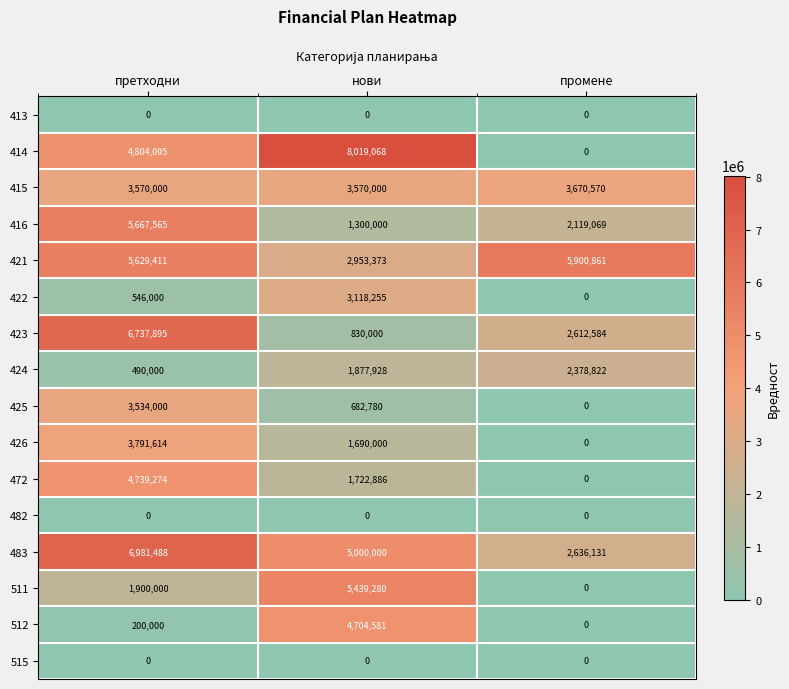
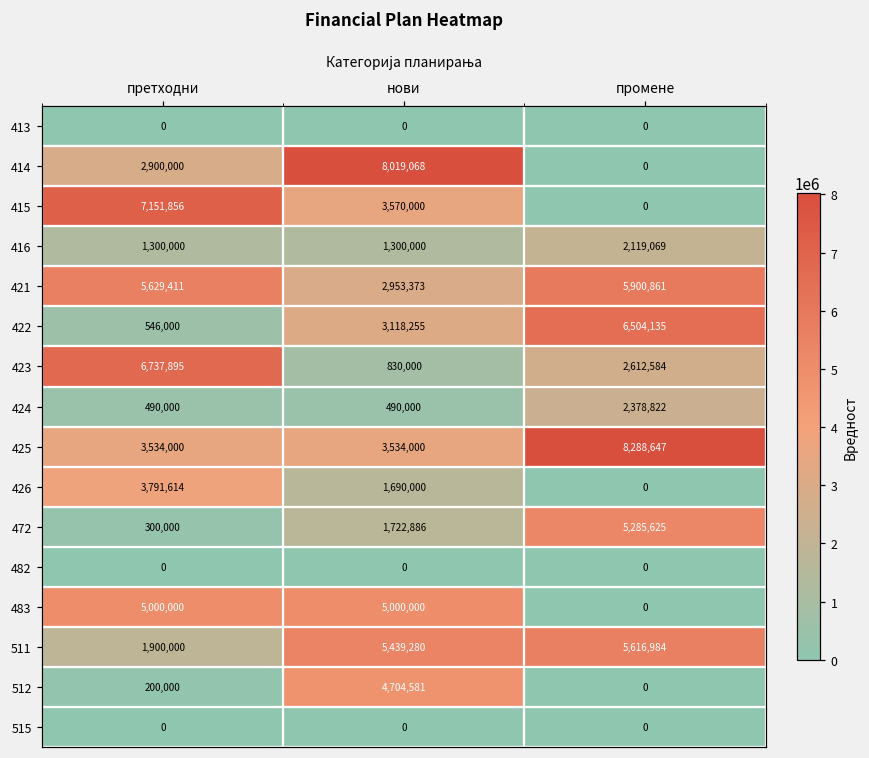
414, претходни: 4,804,095 -> 2,900,000
415, претходни: 3,570,000 -> 7,151,856
415, промене: 3,670,570 -> 0
416, претходни: 5,667,565 -> 1,300,000
422, промене: 0 -> 6,504,135
424, нови: 1,877,928 -> 490,000
425, нови: 682,780 -> 3,534,000
425, промене: 0 -> 8,288,647
472, претходни: 4,739,274 -> 300,000
472, промене: 0 -> 5,285,625
483, претходни: 6,981,488 -> 5,000,000
483, промене: 2,636,131 -> 0
511, промене: 0 -> 5,616,984
